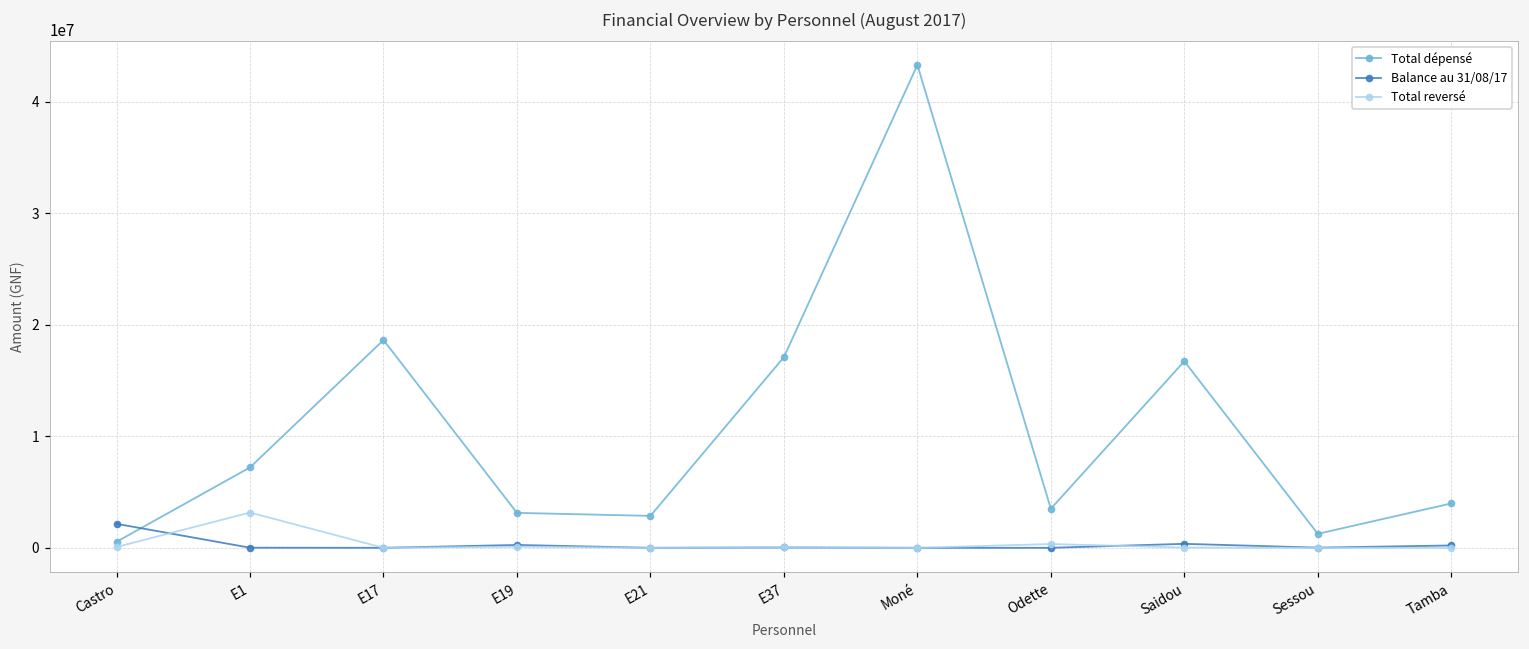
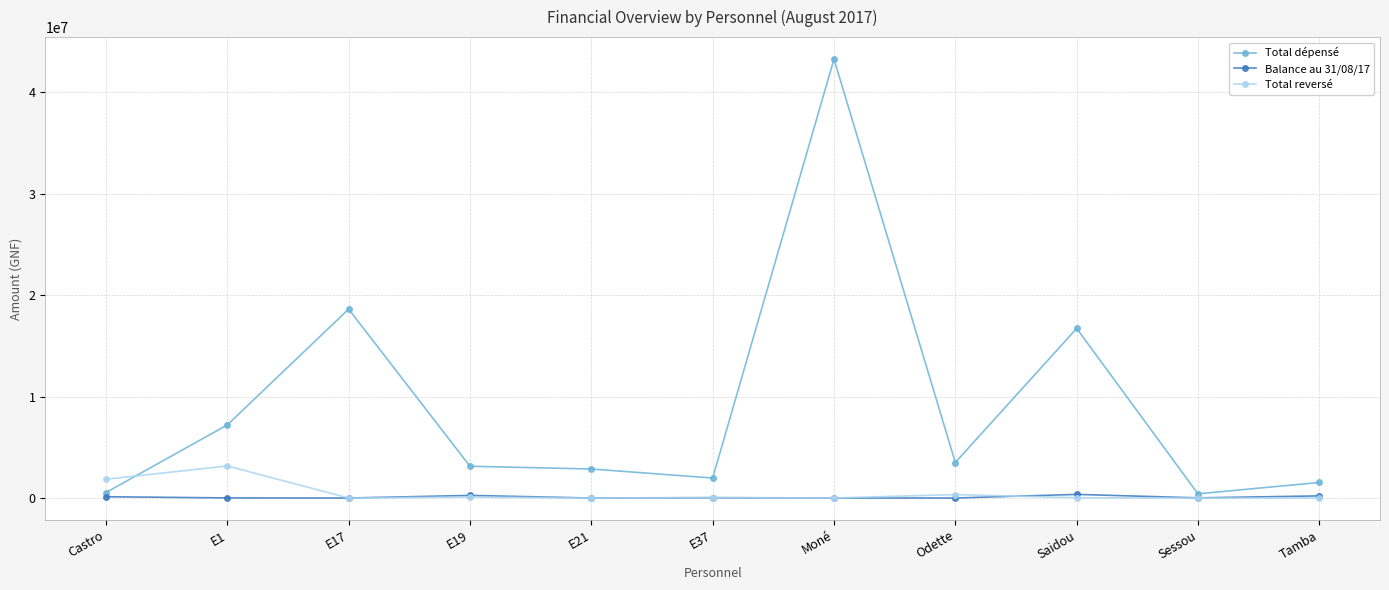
Balance au 31/08/17, Castro: 2200000 -> 100000
Total reversé, Castro: 100000 -> 1900000
Total dépensé, E37: 17100000 -> 2000000
Total dépensé, Sessou: 1300000 -> 400000
Total dépensé, Tamba: 4000000 -> 1500000
